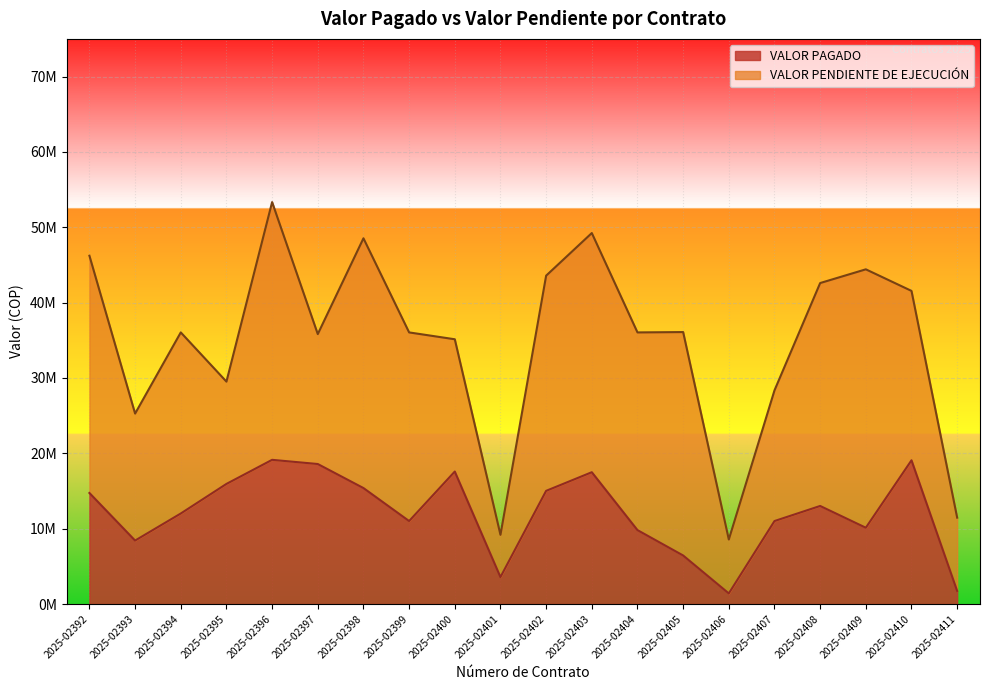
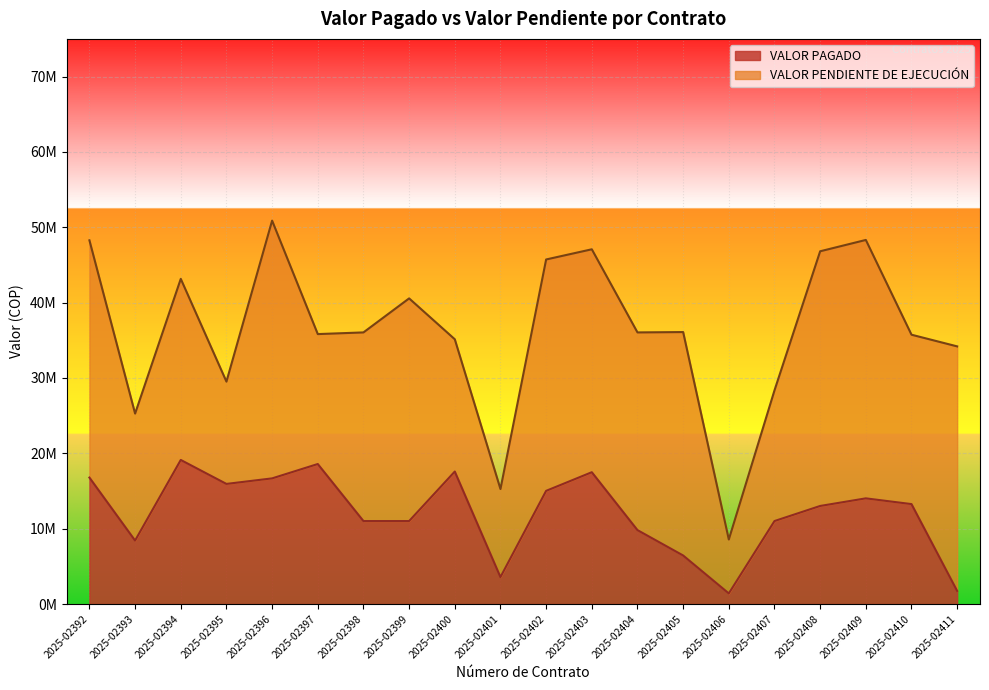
VALOR PAGADO, 2025-02392: 15000000 -> 17000000
VALOR PAGADO, 2025-02394: 12000000 -> 19000000
VALOR PAGADO, 2025-02396: 19000000 -> 17000000
VALOR PAGADO, 2025-02398: 15000000 -> 11000000
VALOR PENDIENTE DE EJECUCIÓN, 2025-02398: 33000000 -> 25000000
VALOR PENDIENTE DE EJECUCIÓN, 2025-02399: 25000000 -> 30000000
VALOR PENDIENTE DE EJECUCIÓN, 2025-02401: 6000000 -> 12000000
VALOR PENDIENTE DE EJECUCIÓN, 2025-02402: 29000000 -> 31000000
VALOR PENDIENTE DE EJECUCIÓN, 2025-02403: 32000000 -> 30000000
VALOR PENDIENTE DE EJECUCIÓN, 2025-02408: 30000000 -> 34000000
VALOR PAGADO, 2025-02409: 10000000 -> 14000000
VALOR PAGADO, 2025-02410: 19000000 -> 13000000
VALOR PENDIENTE DE EJECUCIÓN, 2025-02411: 10000000 -> 32000000
